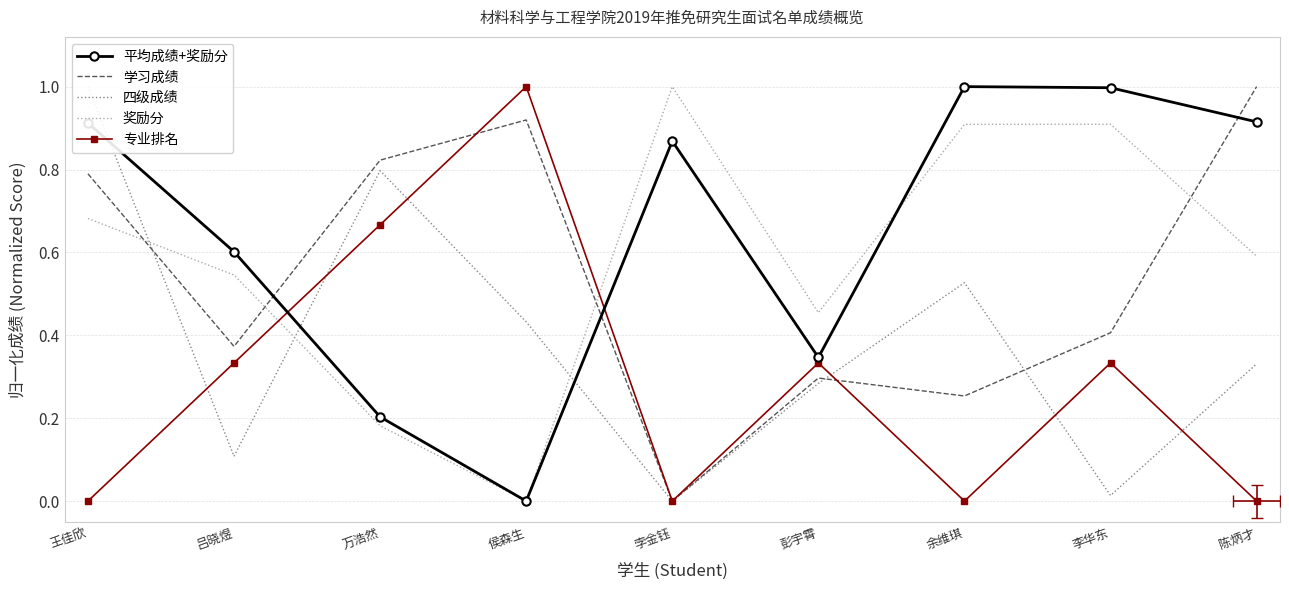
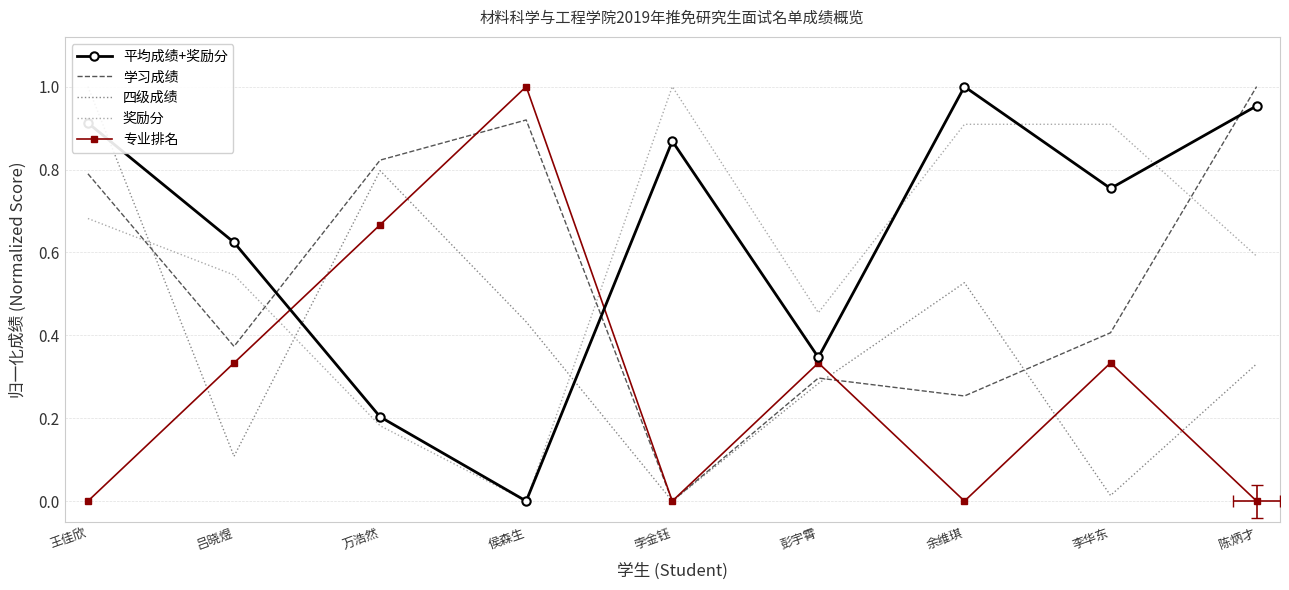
平均成绩+奖励分, 吕晓煜: 0.60 -> 0.62
平均成绩+奖励分, 李华东: 1.00 -> 0.75
平均成绩+奖励分, 陈炳才: 0.92 -> 0.95
